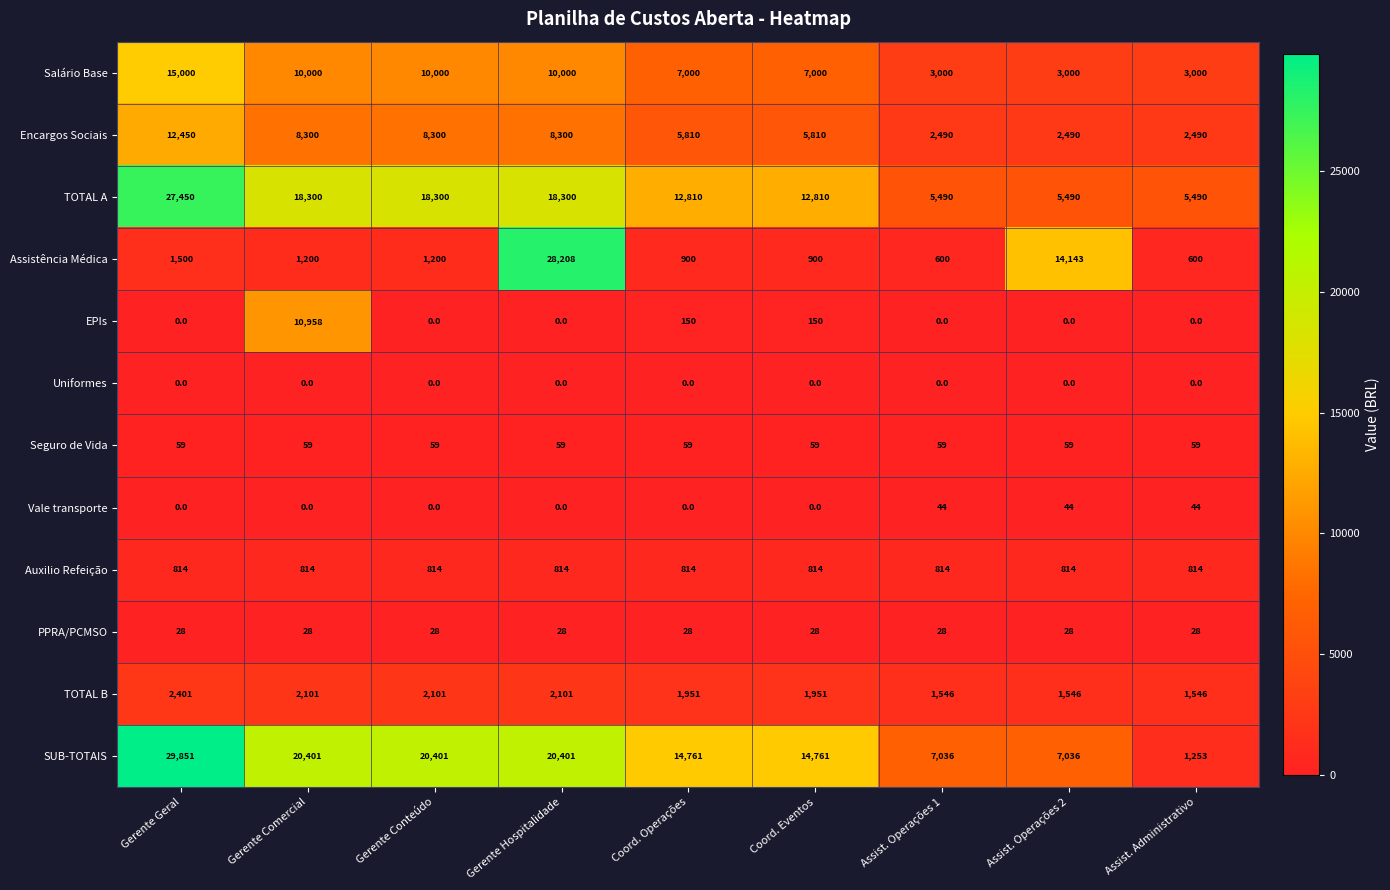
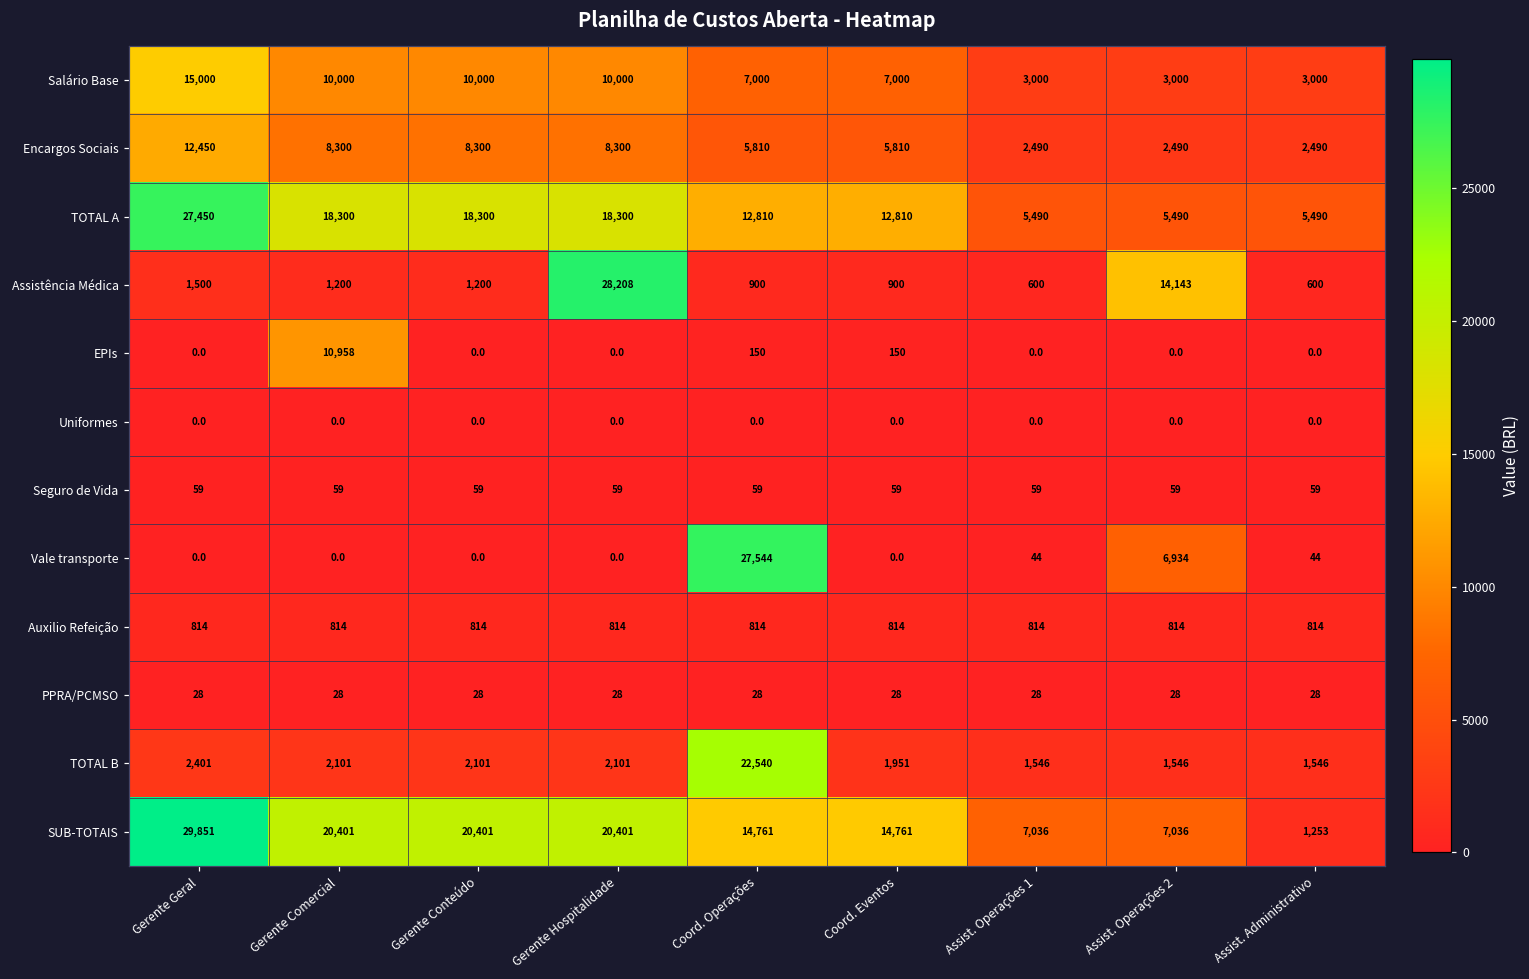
Vale transporte, Coord. Operações: 0.0 -> 27,544
Vale transporte, Assist. Operações 2: 44 -> 6,934
TOTAL B, Coord. Operações: 1,951 -> 22,540
